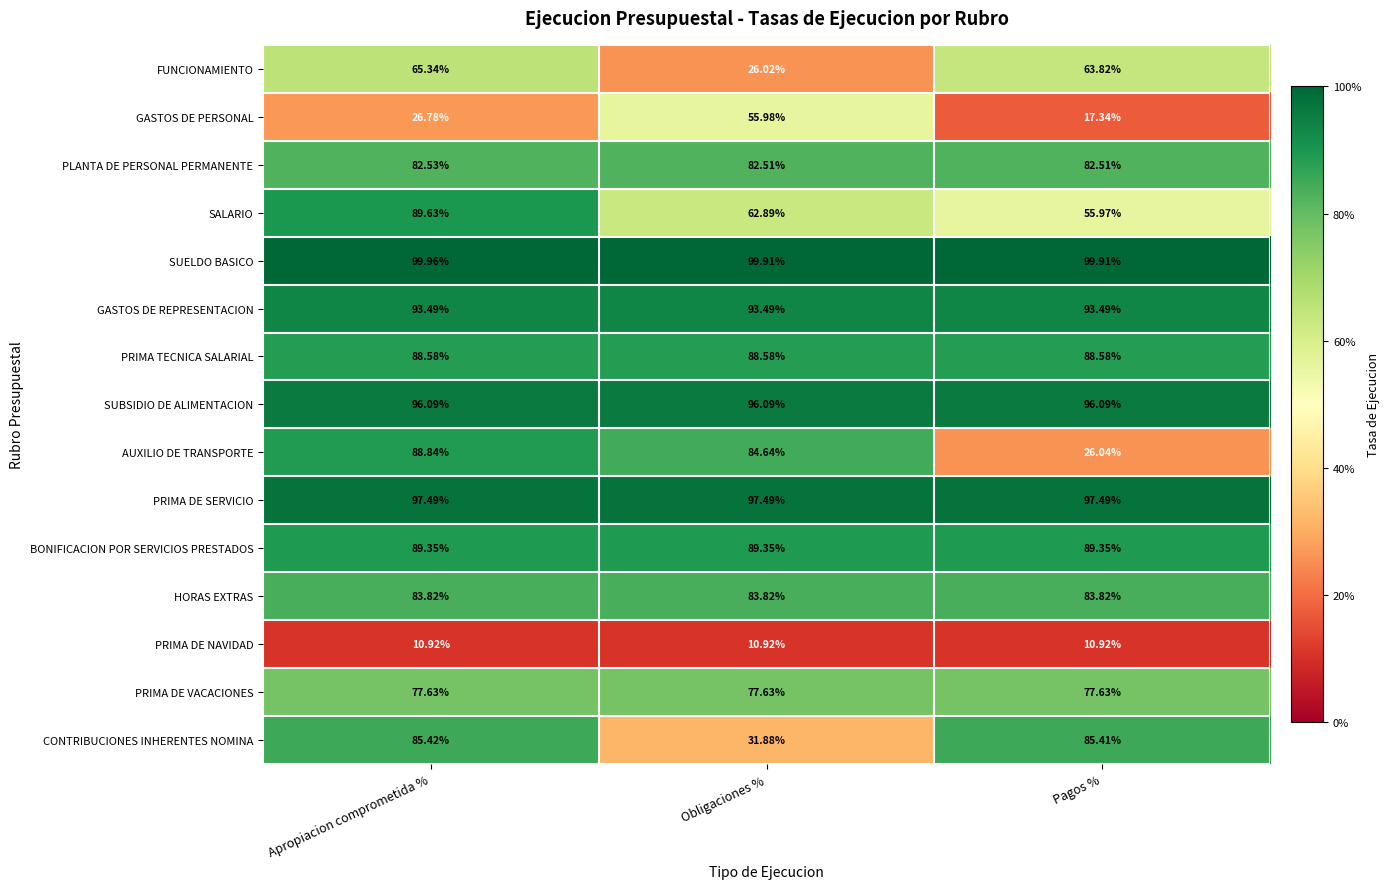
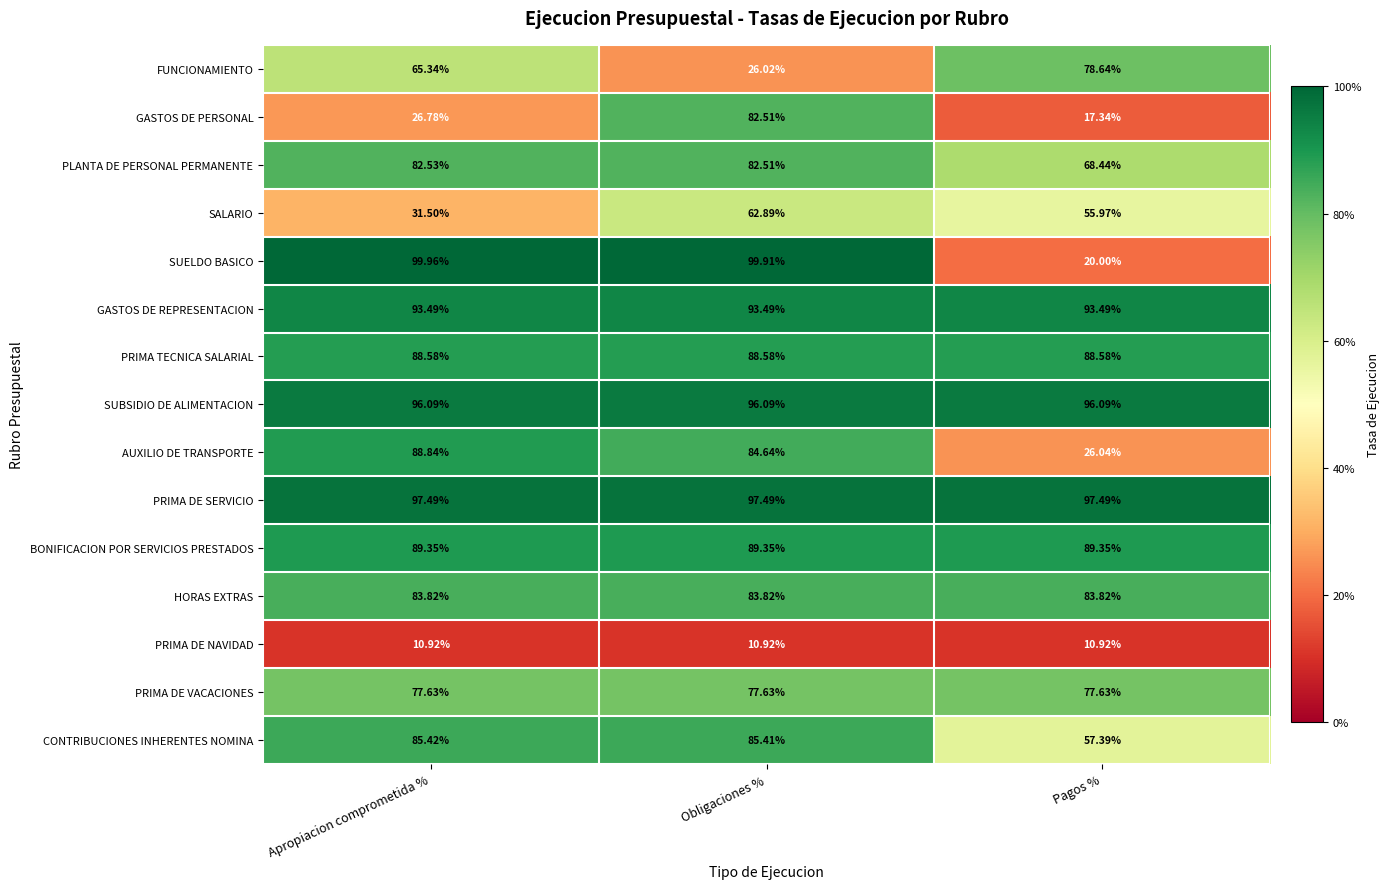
FUNCIONAMIENTO, Pagos %: 63.82% -> 78.64%
GASTOS DE PERSONAL, Obligaciones %: 55.98% -> 82.51%
PLANTA DE PERSONAL PERMANENTE, Pagos %: 82.51% -> 68.44%
SALARIO, Apropiacion comprometida %: 89.63% -> 31.50%
SUELDO BASICO, Pagos %: 99.91% -> 20.00%
CONTRIBUCIONES INHERENTES NOMINA, Obligaciones %: 31.88% -> 85.41%
CONTRIBUCIONES INHERENTES NOMINA, Pagos %: 85.41% -> 57.39%
